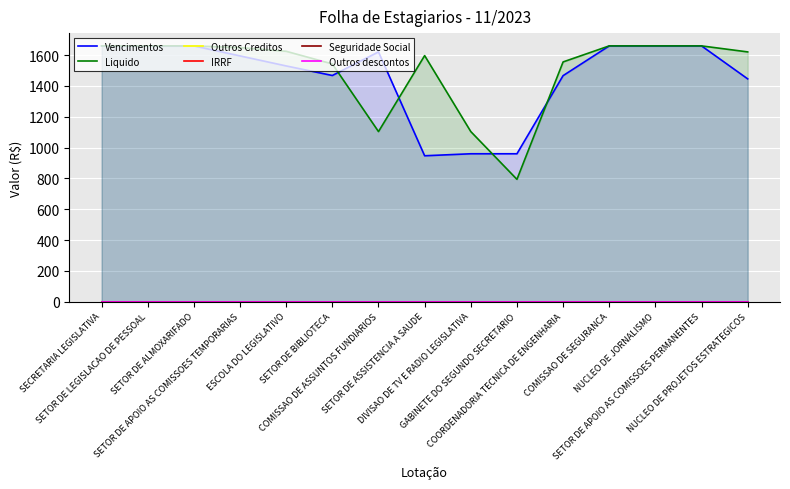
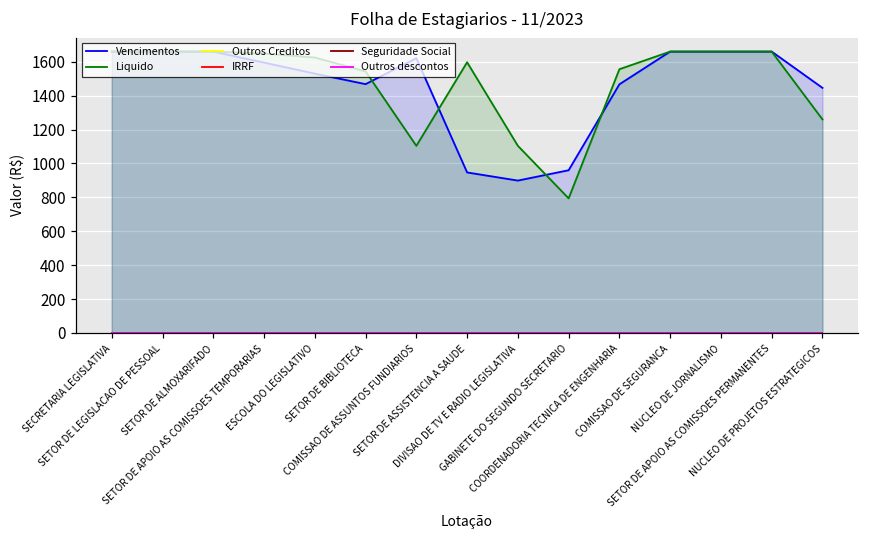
Vencimentos, DIVISAO DE TV E RADIO LEGISLATIVA: 960 -> 900
Liquido, NUCLEO DE PROJETOS ESTRATEGICOS: 1620 -> 1260
